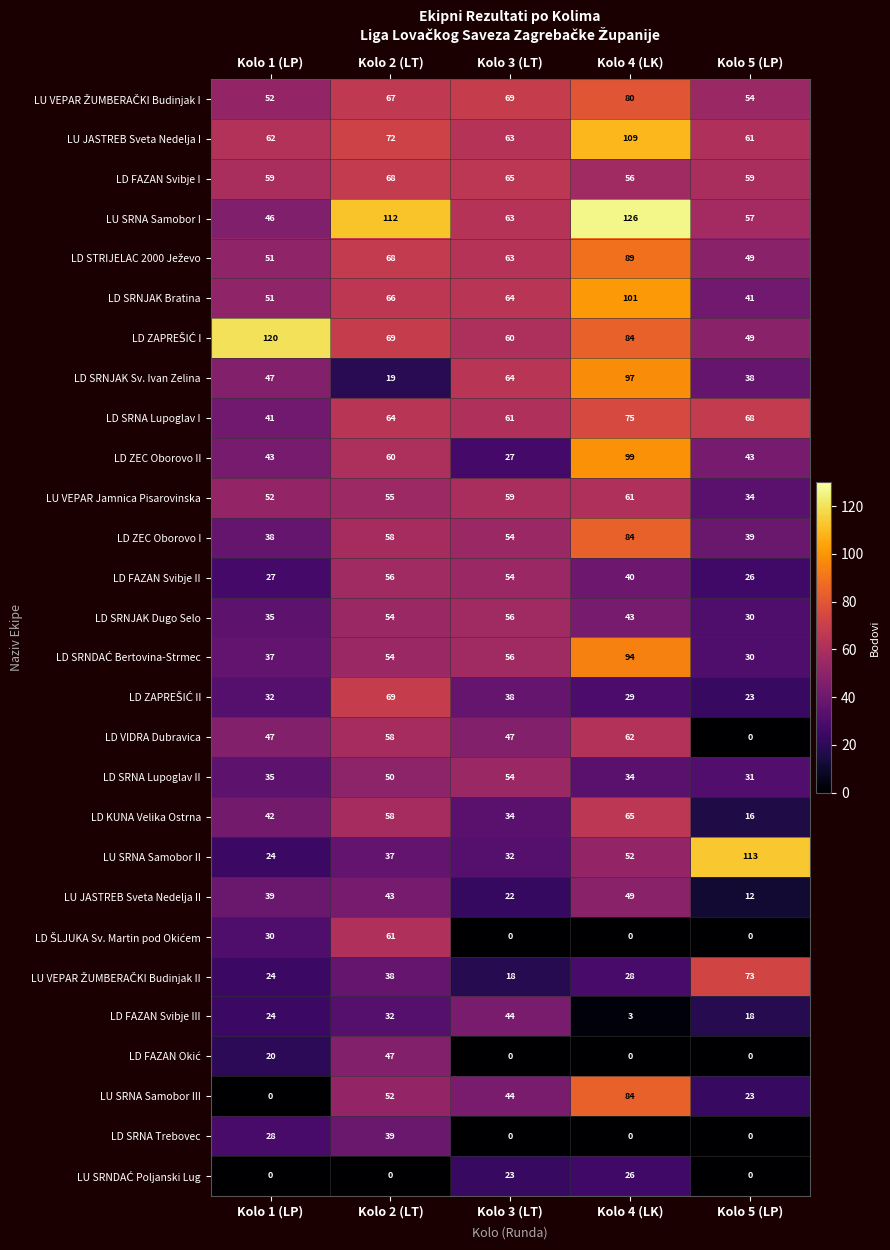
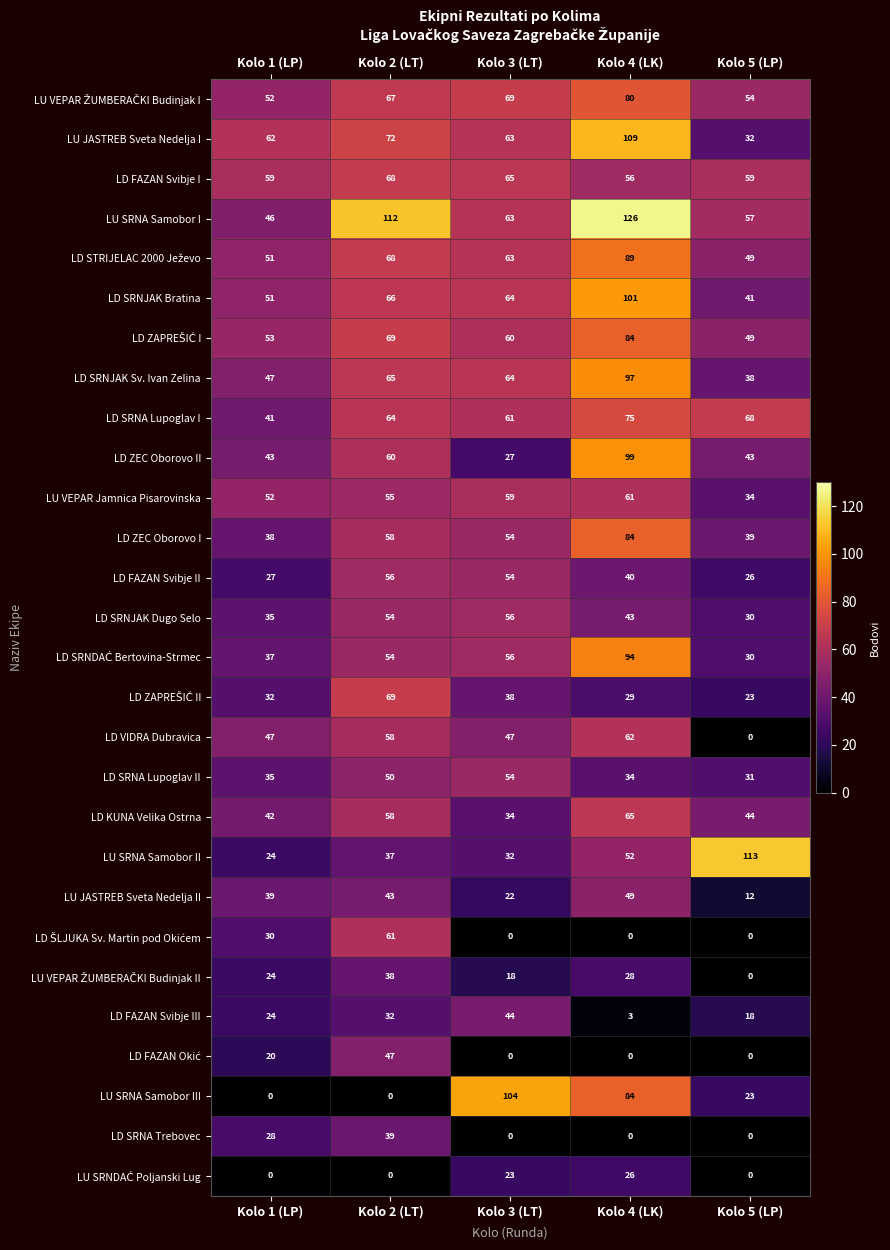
LU JASTREB Sveta Nedelja I, Kolo 5 (LP): 61 -> 32
LD ZAPREŠIĆ I, Kolo 1 (LP): 120 -> 53
LD SRNJAK Sv. Ivan Zelina, Kolo 2 (LT): 19 -> 65
LD KUNA Velika Ostrna, Kolo 5 (LP): 16 -> 44
LU VEPAR ŽUMBERAČKI Budinjak II, Kolo 5 (LP): 73 -> 0
LU SRNA Samobor III, Kolo 2 (LT): 52 -> 0
LU SRNA Samobor III, Kolo 3 (LT): 44 -> 104
